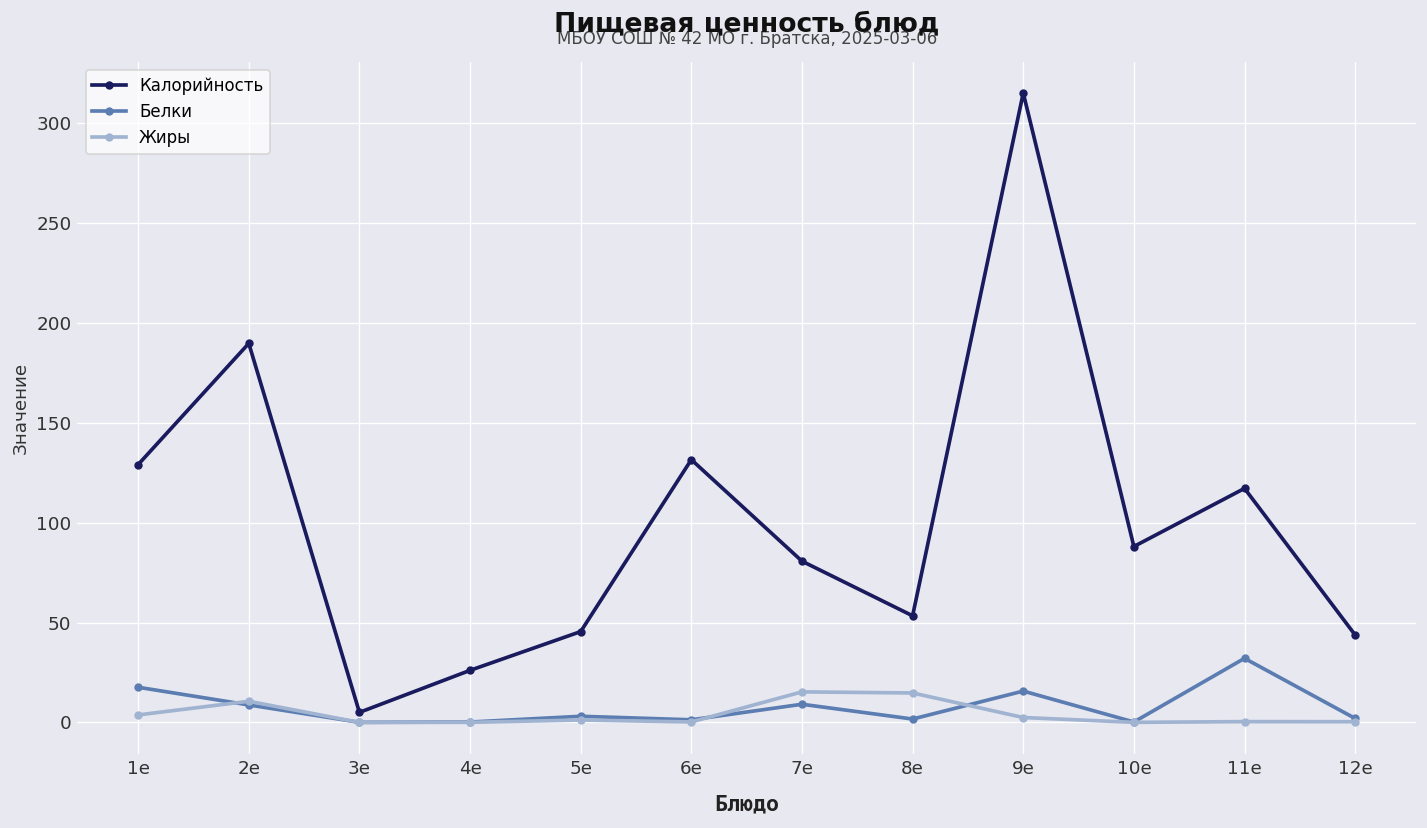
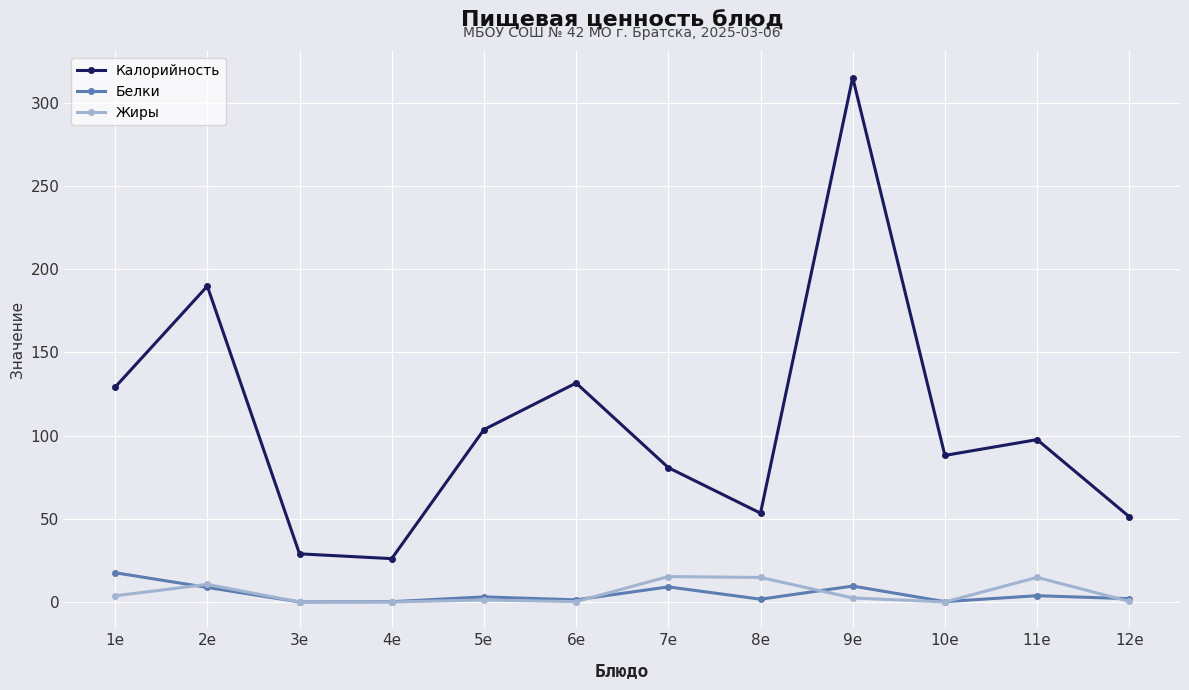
Калорийность, 3е: 5 -> 29
Калорийность, 5е: 46 -> 104
Белки, 9е: 16 -> 10
Калорийность, 11е: 117 -> 98
Белки, 11е: 32 -> 4
Жиры, 11е: 0 -> 15
Калорийность, 12е: 44 -> 51
